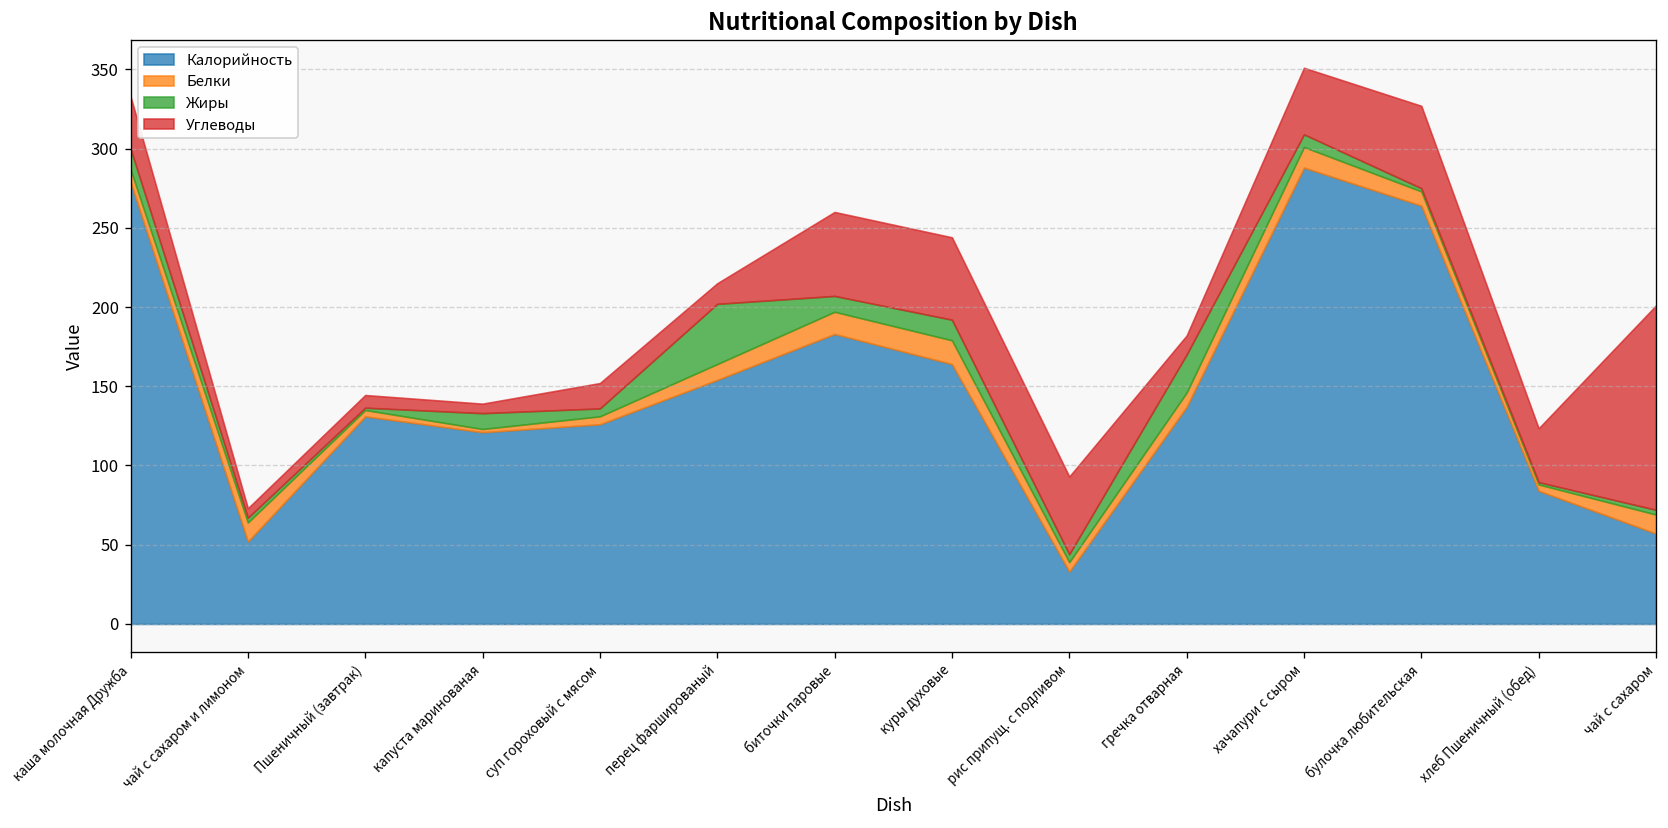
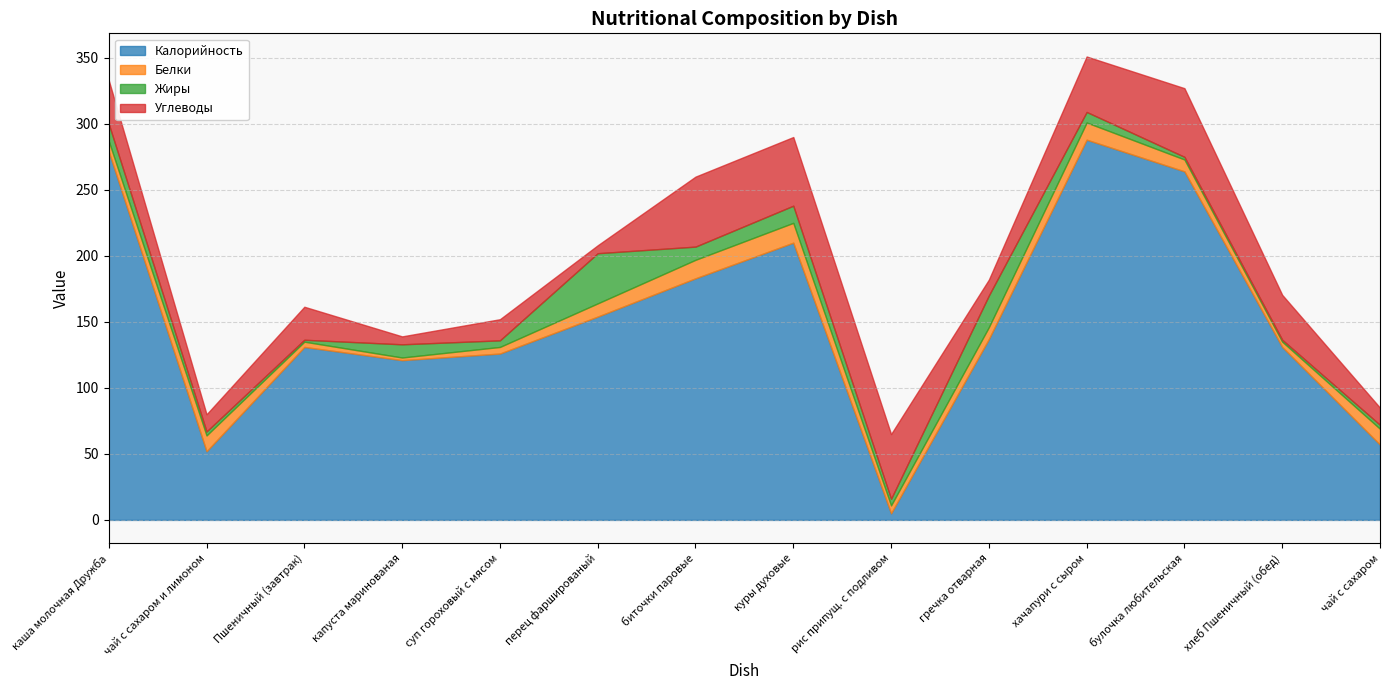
Углеводы, чай с сахаром и лимоном: 6 -> 13
Углеводы, Пшеничный (завтрак): 8 -> 25
Углеводы, перец фаршированый: 13 -> 6
Калорийность, куры духовые: 164 -> 210
Калорийность, рис припущ. с подливом: 33 -> 5
Калорийность, хлеб Пшеничный (обед): 84 -> 131
Углеводы, чай с сахаром: 129 -> 13
